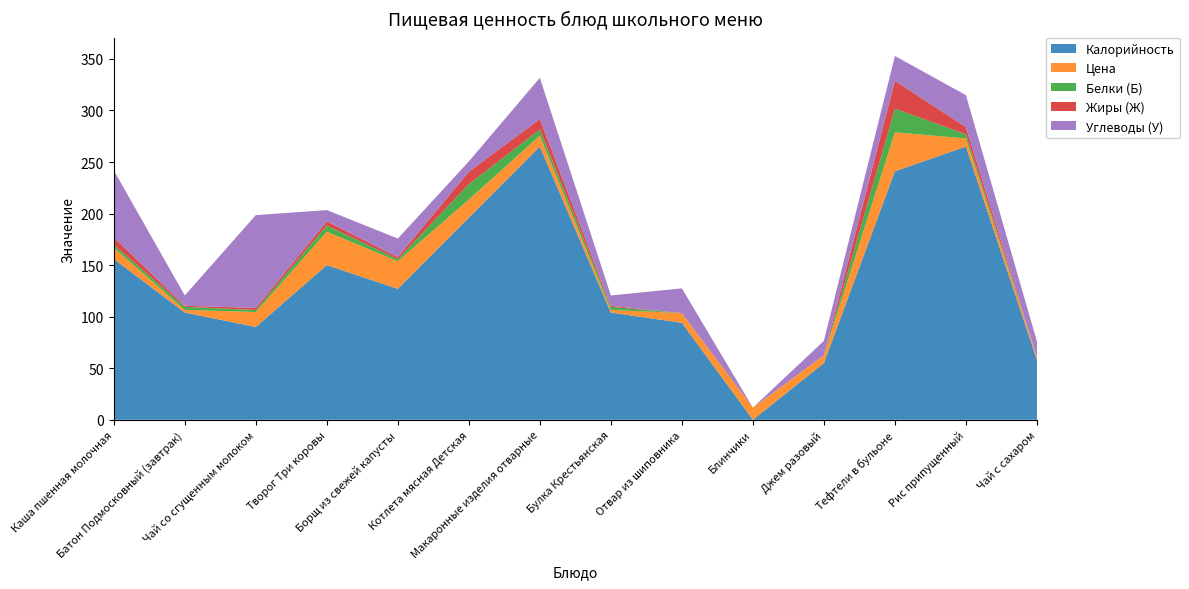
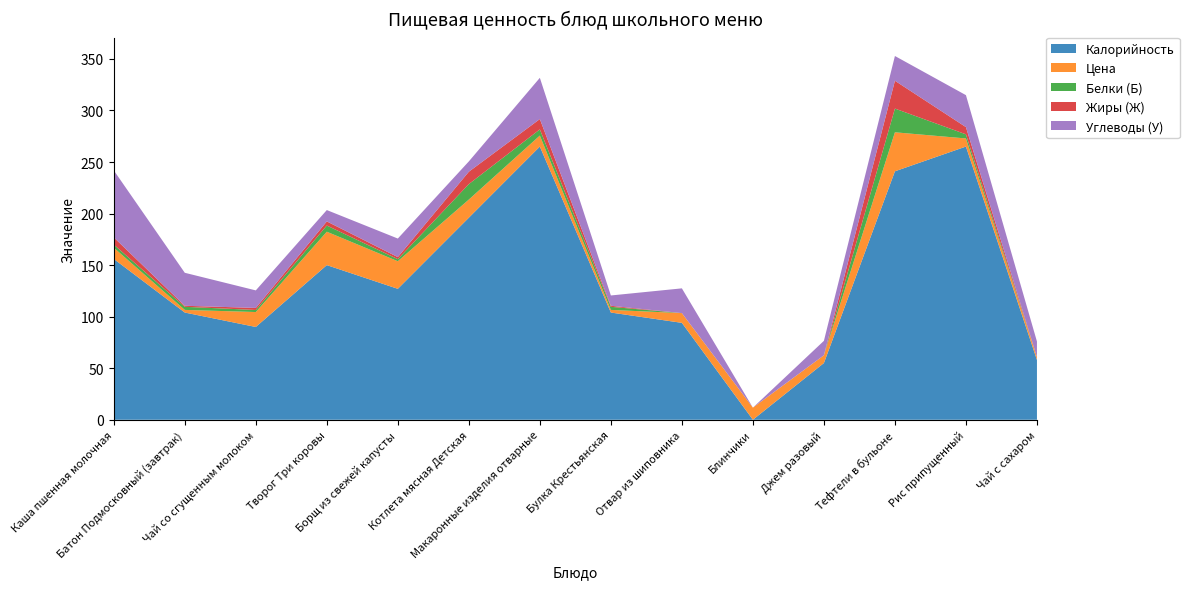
Углеводы (У), Батон Подмосковный (завтрак): 10 -> 32
Углеводы (У), Чай со сгущенным молоком: 90 -> 17
